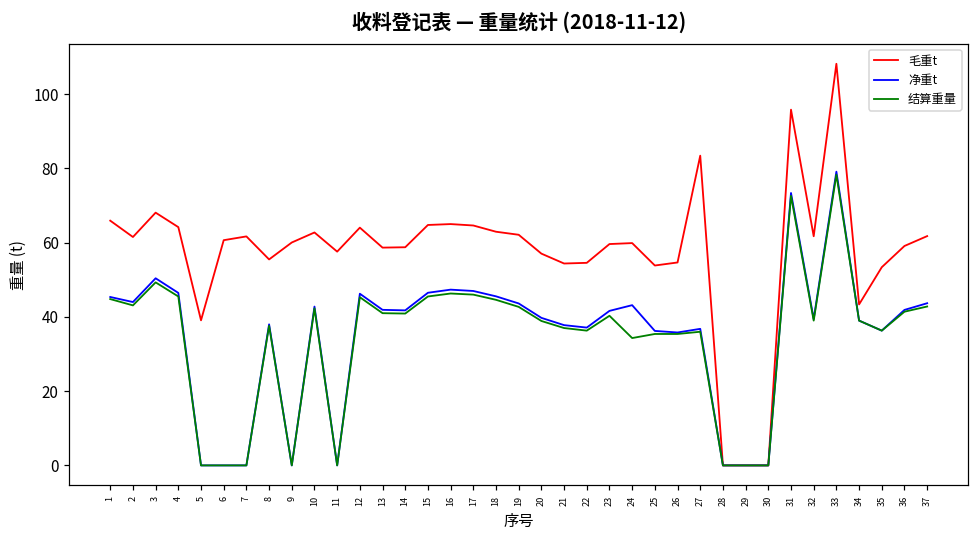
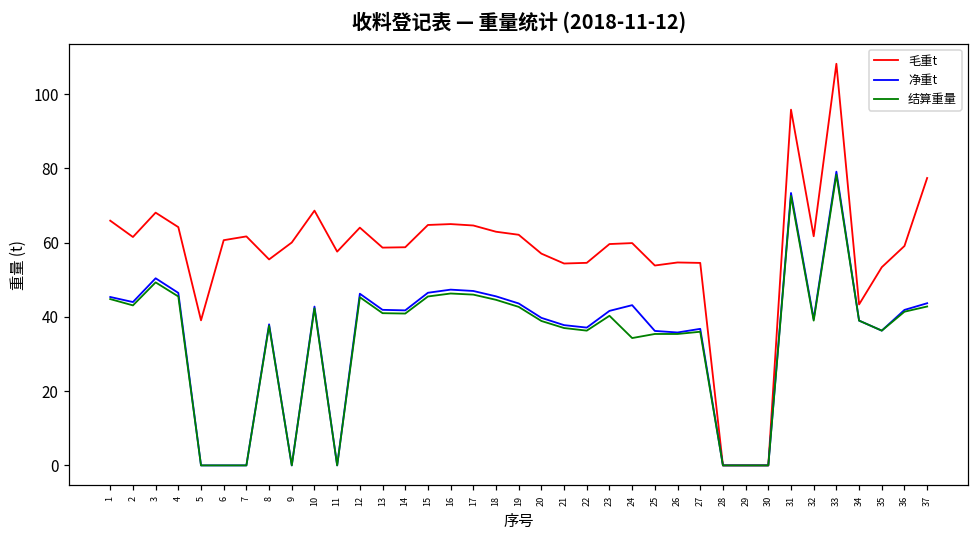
毛重t, 10: 63 -> 69
毛重t, 27: 83 -> 55
毛重t, 37: 62 -> 77
